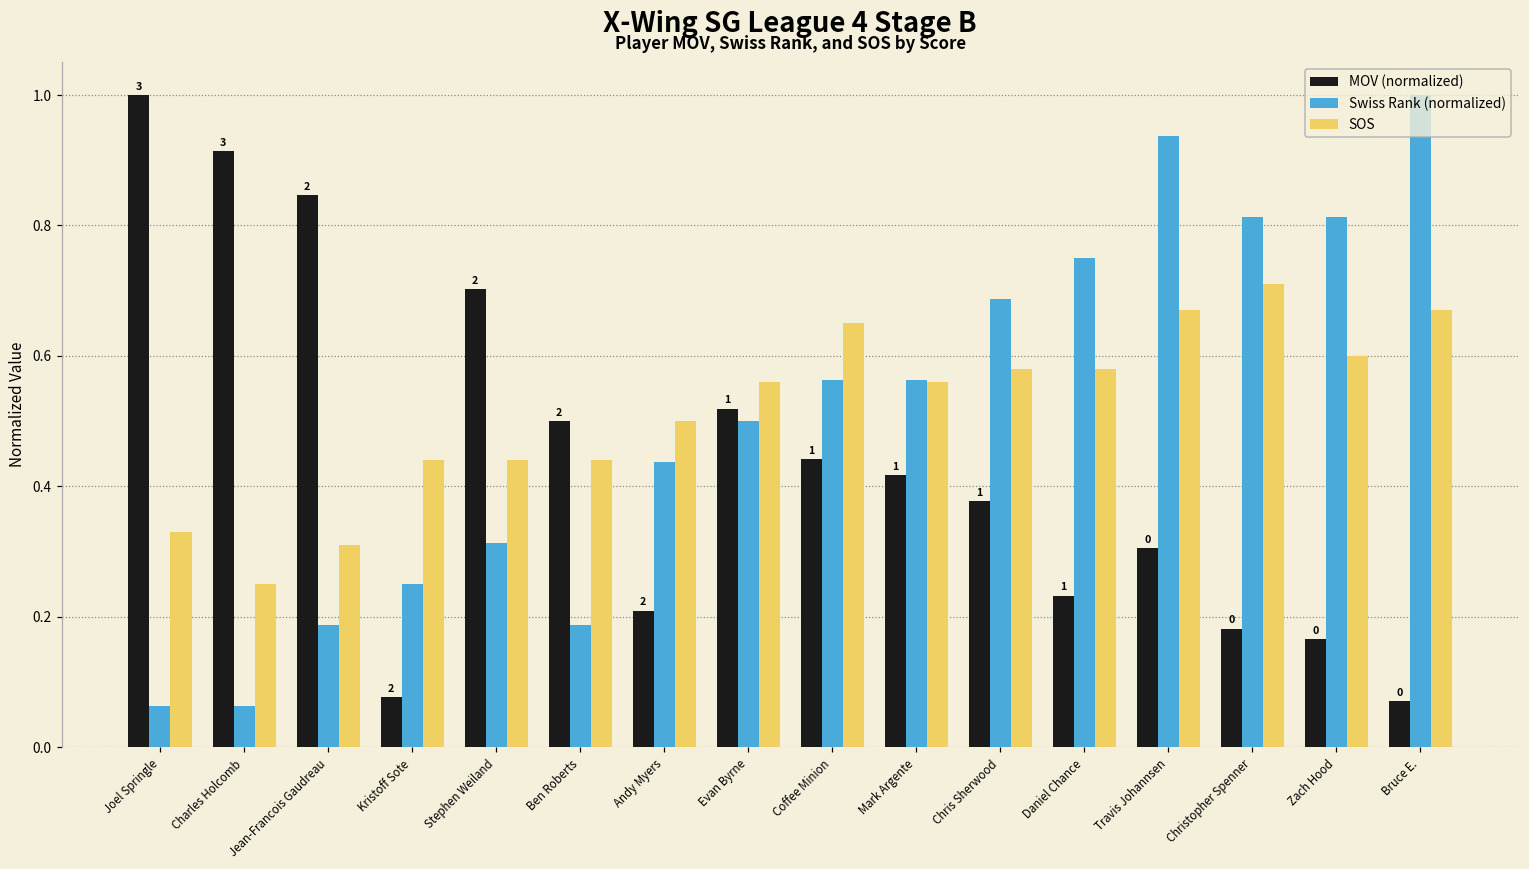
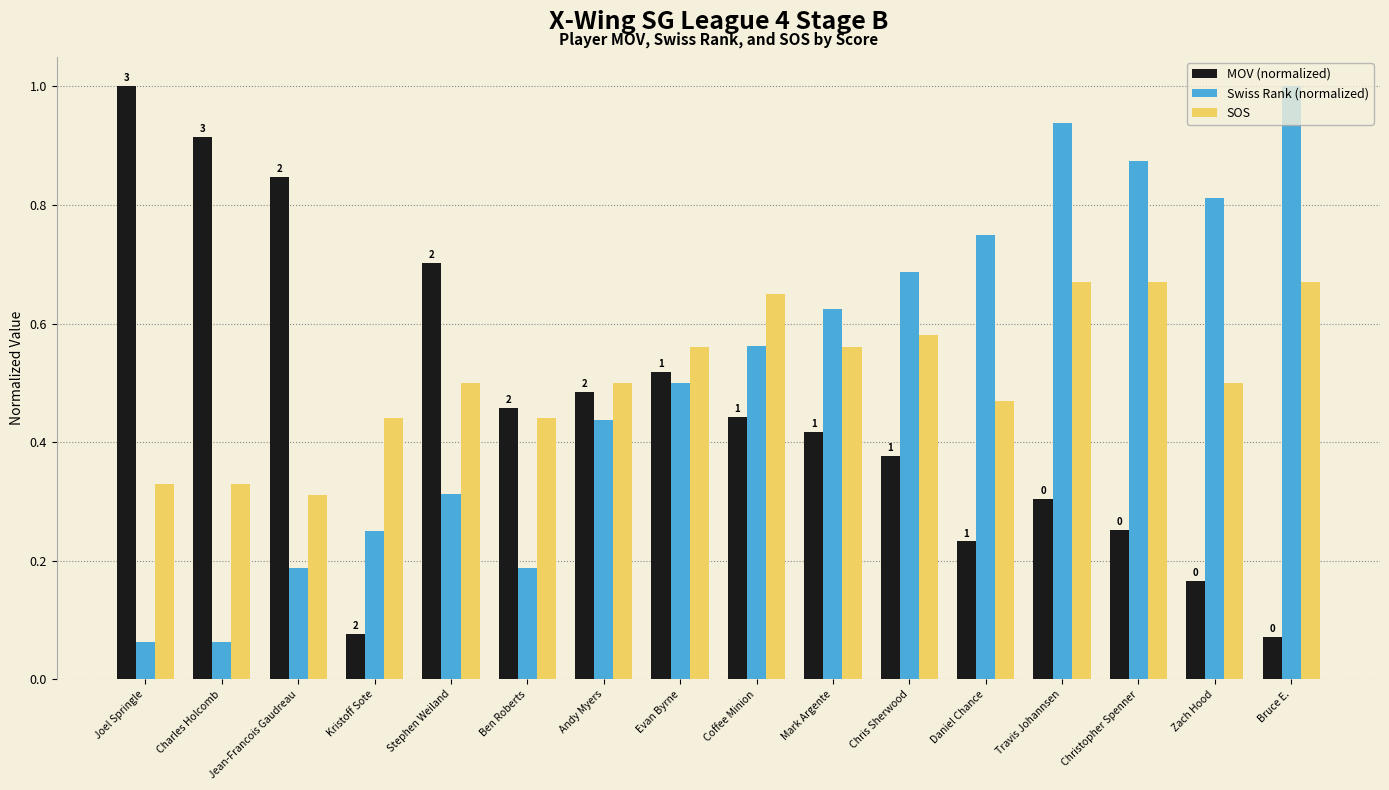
SOS, Charles Holcomb: 0.25 -> 0.33
SOS, Stephen Weiland: 0.44 -> 0.50
MOV (normalized), Ben Roberts: 0.50 -> 0.46
MOV (normalized), Andy Myers: 0.21 -> 0.48
Swiss Rank (normalized), Mark Argente: 0.56 -> 0.63
SOS, Daniel Chance: 0.58 -> 0.47
MOV (normalized), Christopher Spenner: 0.18 -> 0.25
Swiss Rank (normalized), Christopher Spenner: 0.81 -> 0.88
SOS, Christopher Spenner: 0.71 -> 0.67
SOS, Zach Hood: 0.6 -> 0.5
